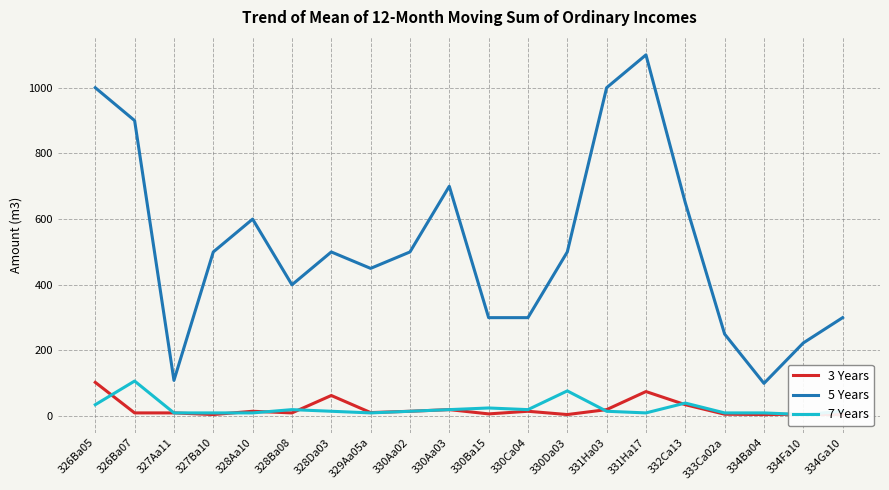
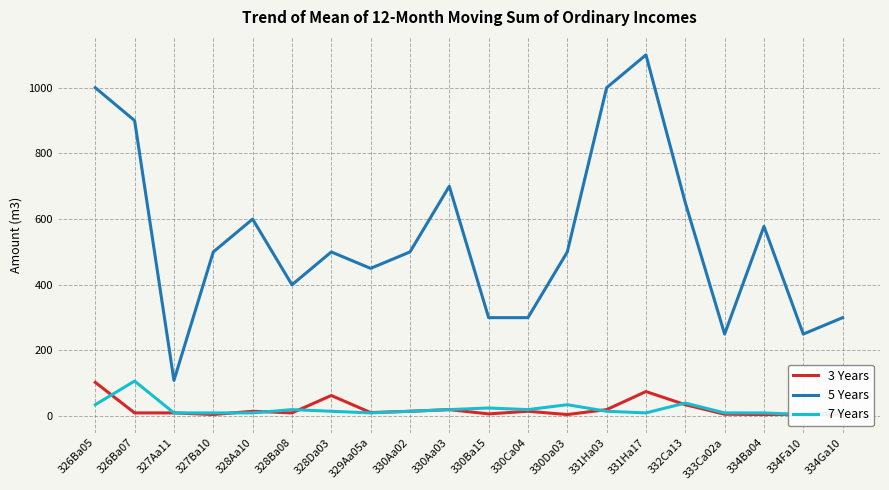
7 Years, 330Da03: 80 -> 40
5 Years, 334Ba04: 100 -> 580
5 Years, 334Fa10: 220 -> 250
